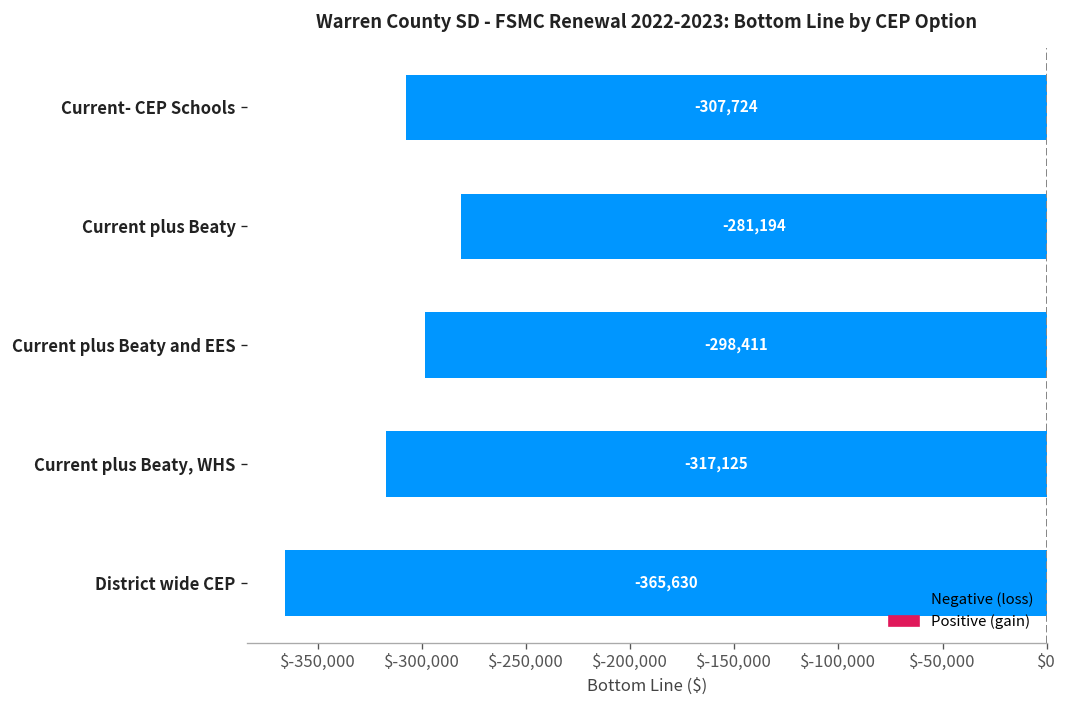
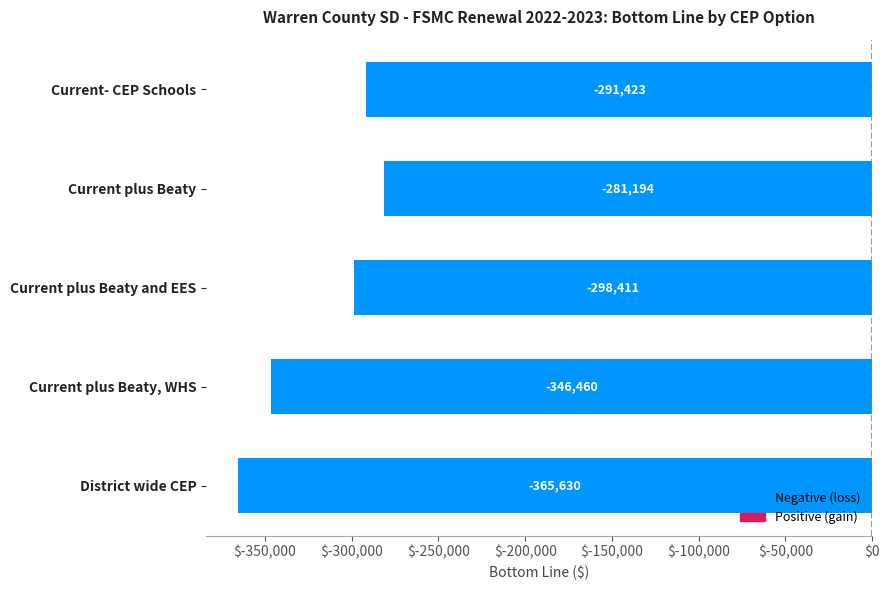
Current- CEP Schools: -307,724 -> -291,423
Current plus Beaty, WHS: -317,125 -> -346,460
